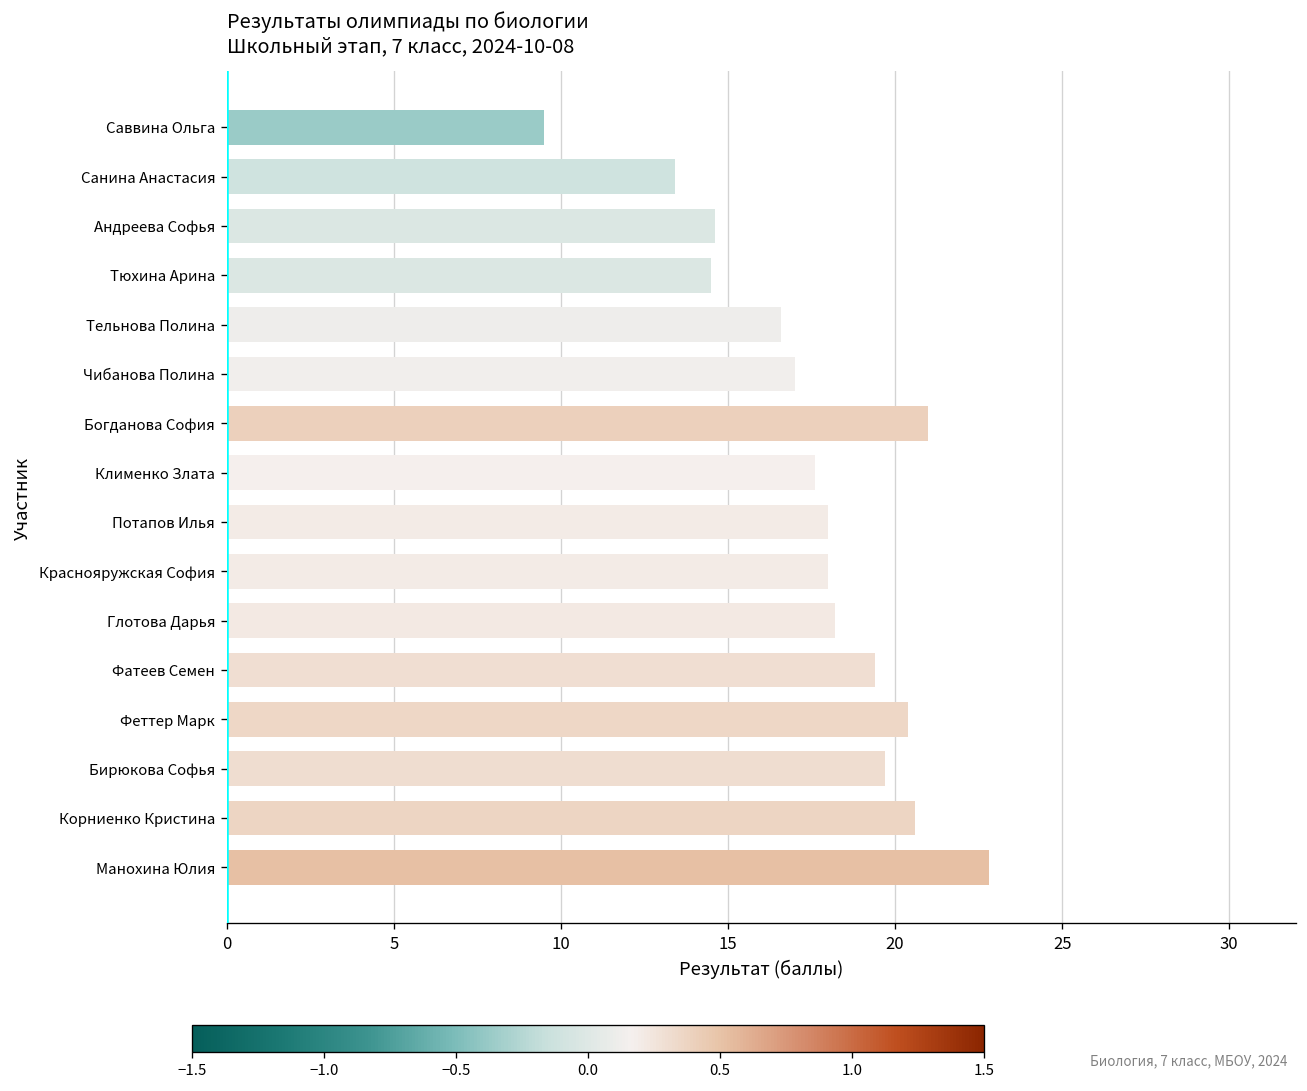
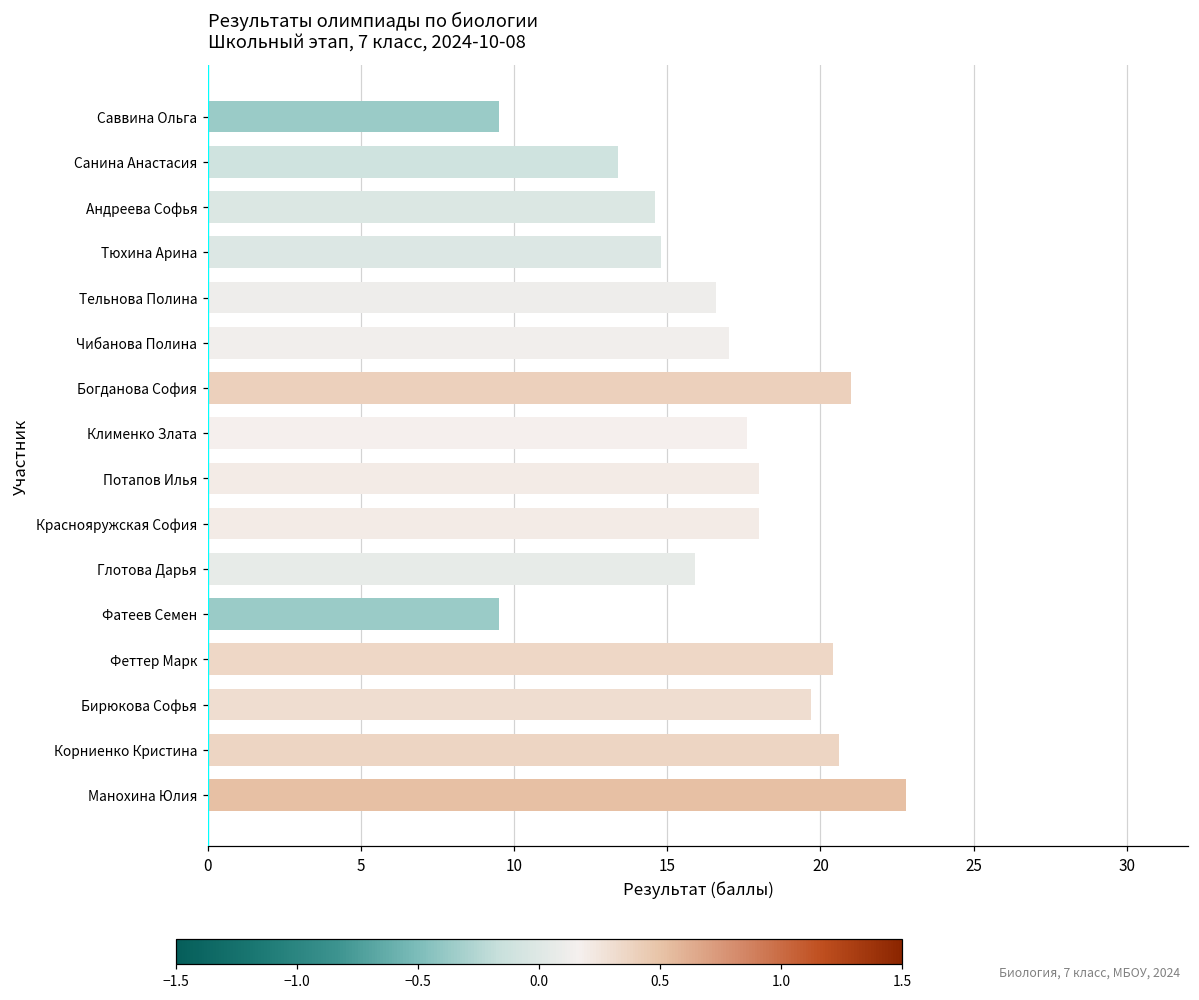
Тюхина Арина: 14.5 -> 14.8
Глотова Дарья: 18.2 -> 15.9
Фатеев Семен: 19.4 -> 9.5
